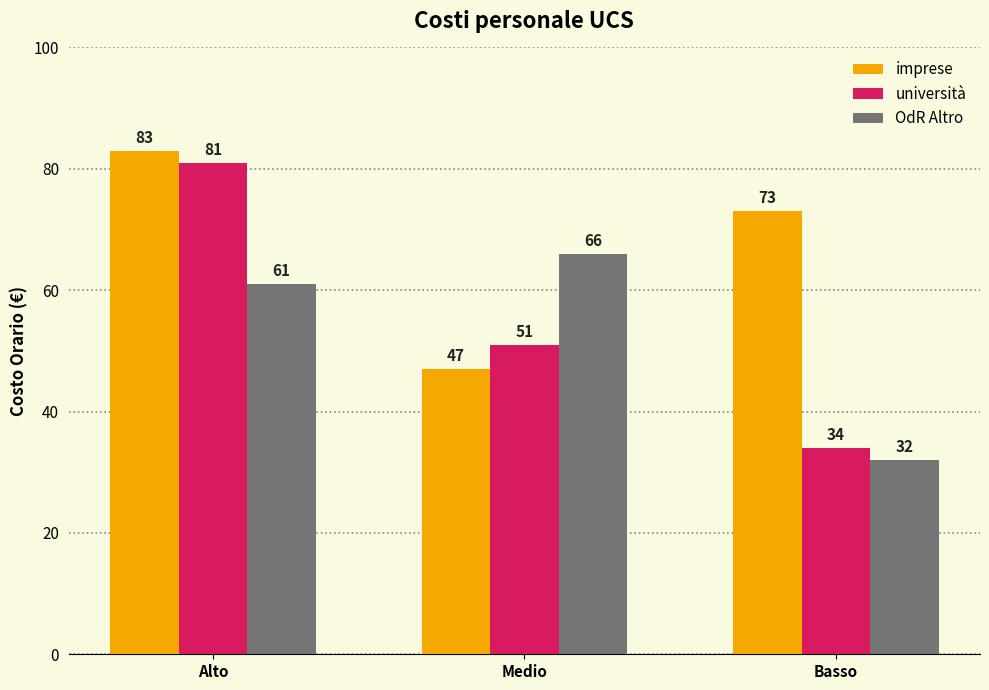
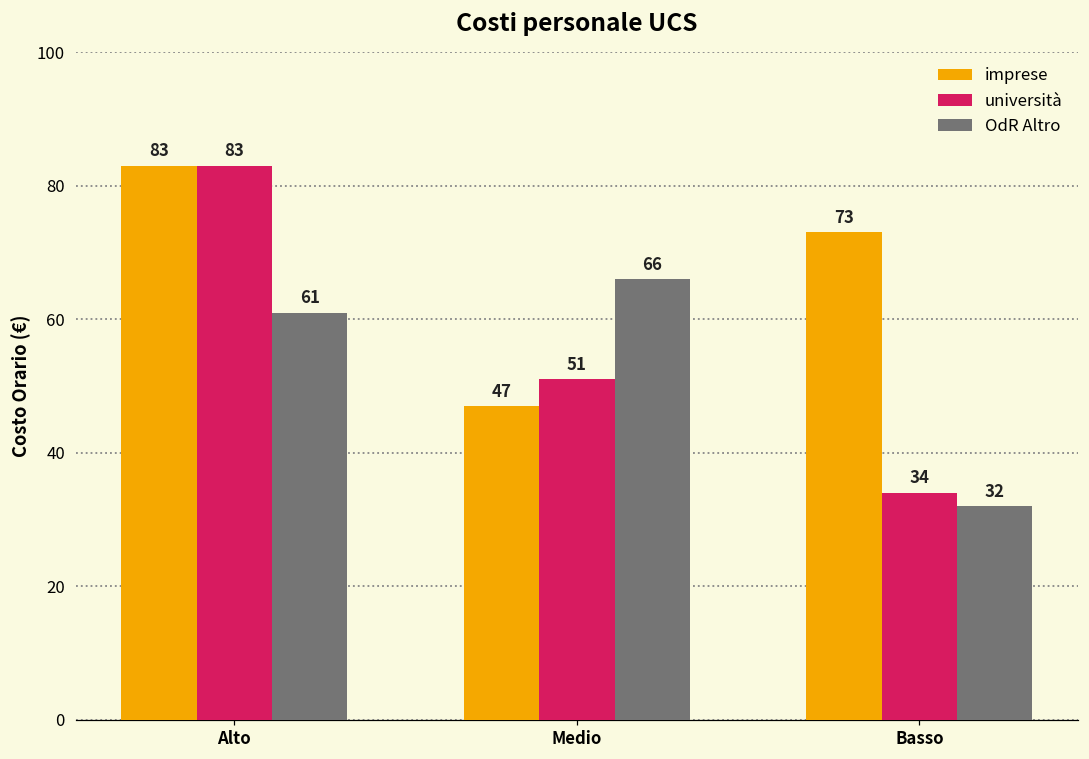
università, Alto: 81 -> 83
